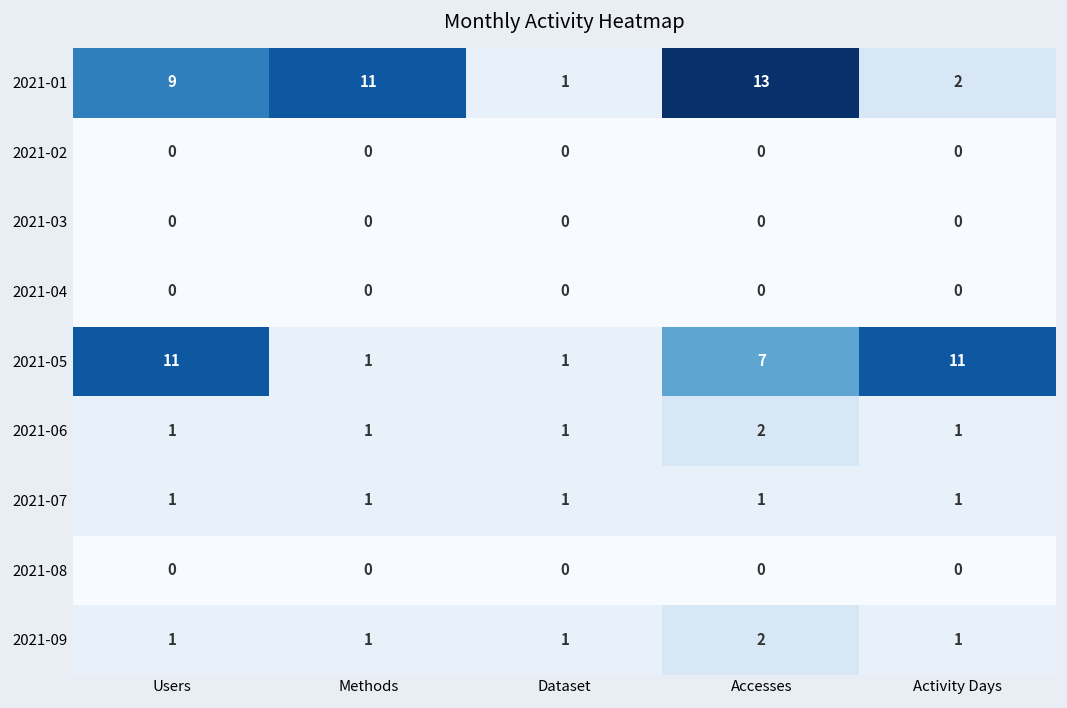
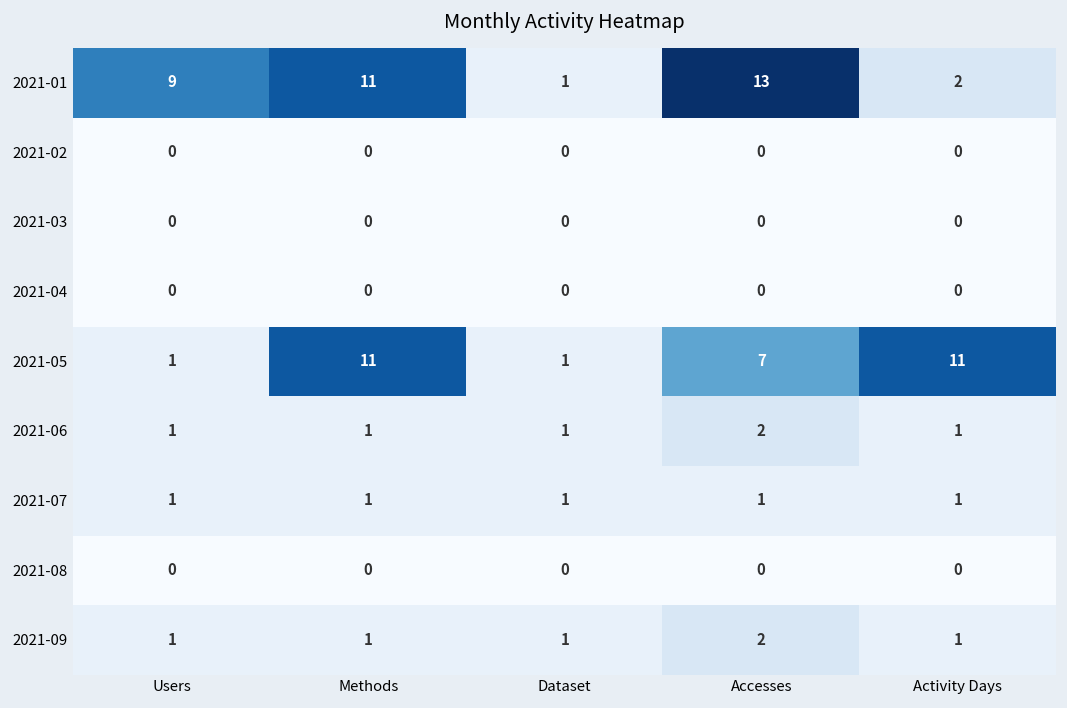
2021-05, Users: 11 -> 1
2021-05, Methods: 1 -> 11
